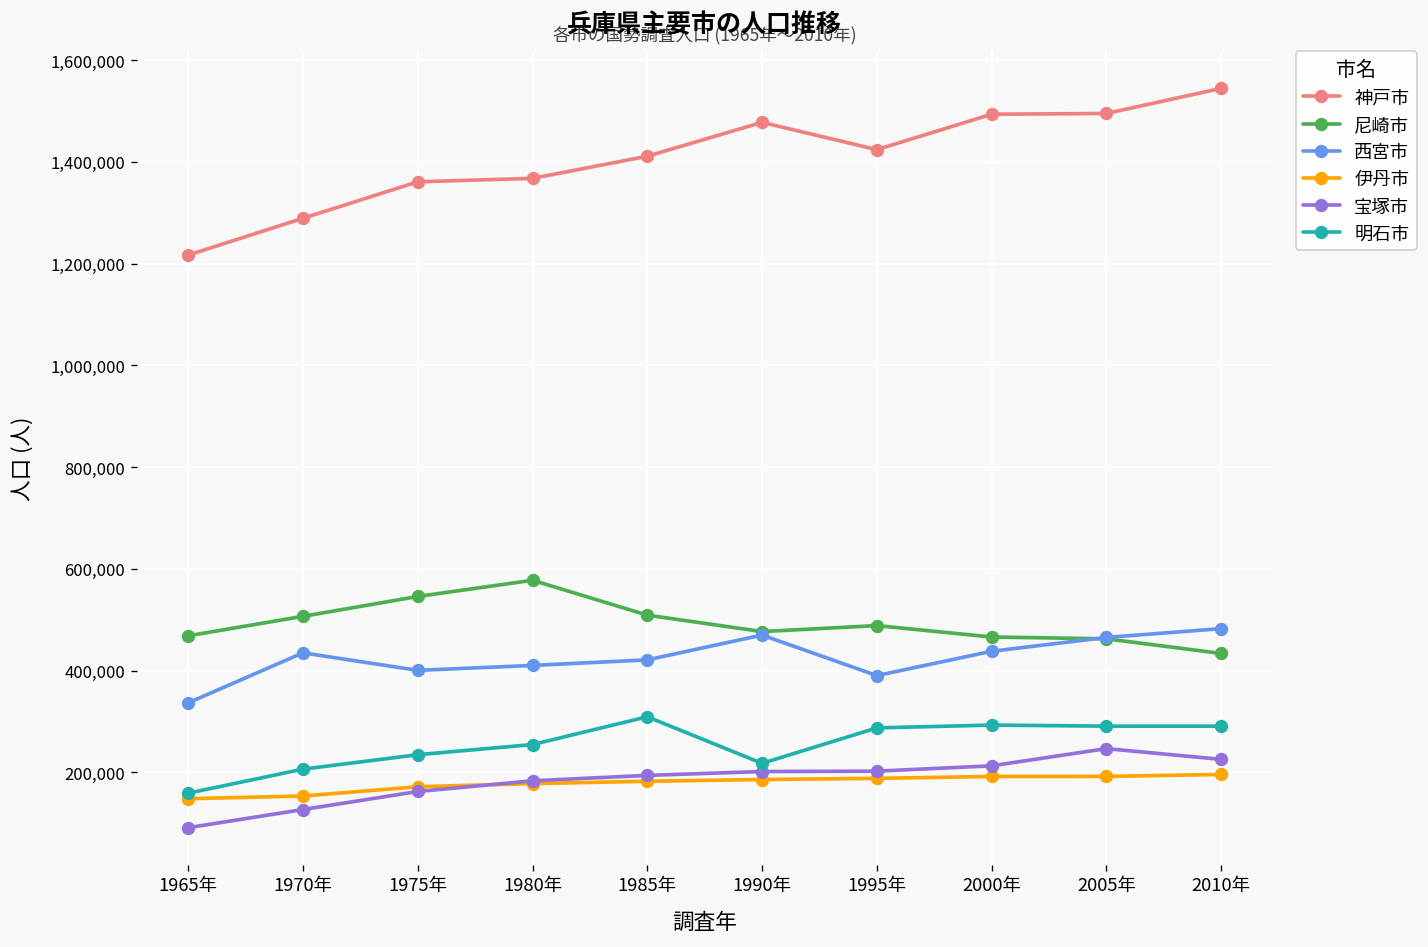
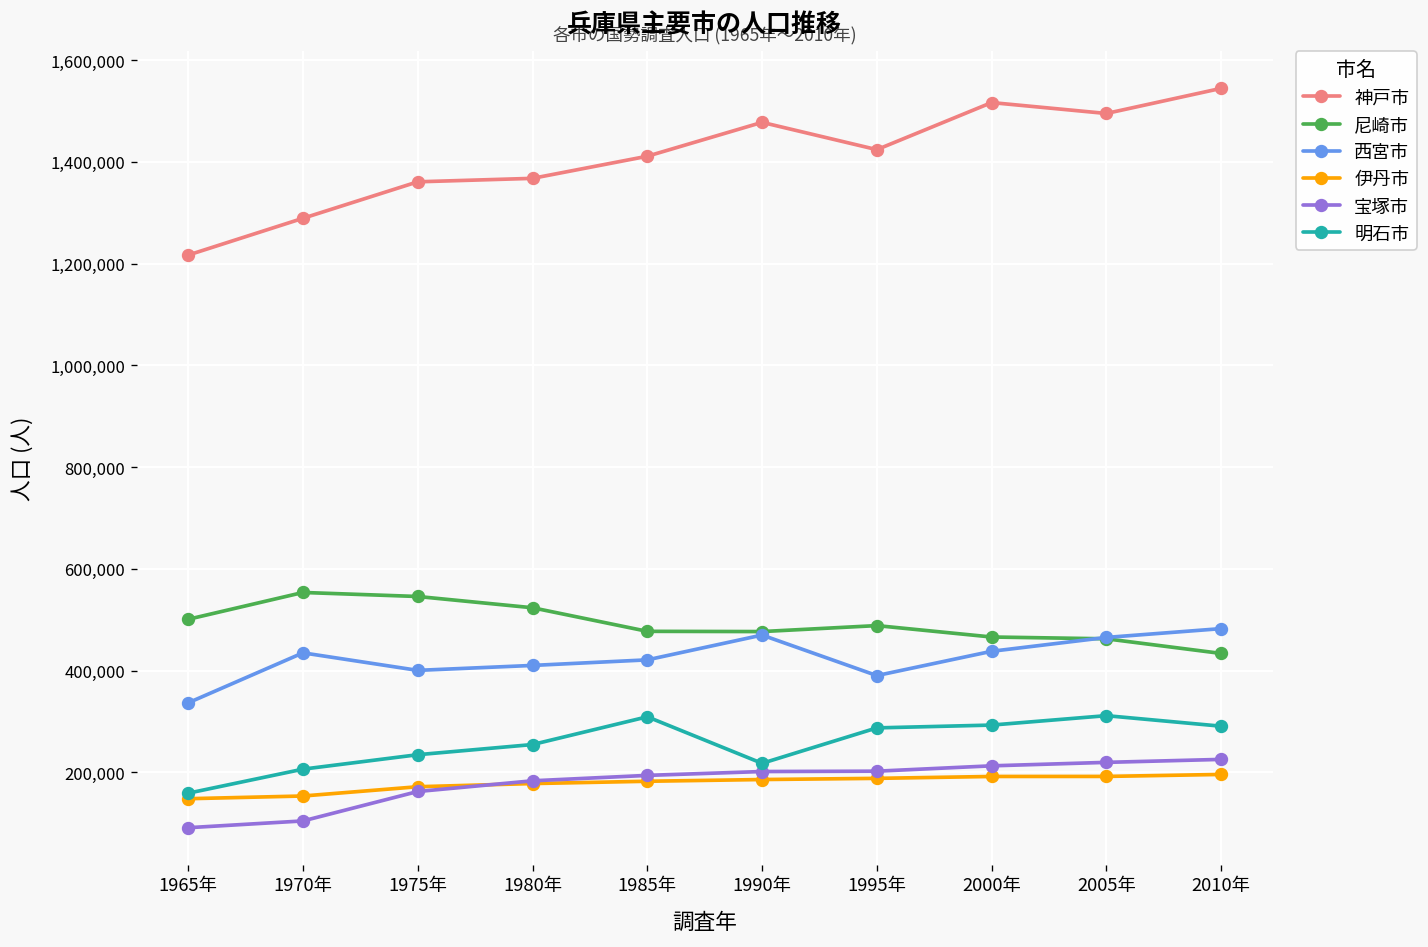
尼崎市, 1965年: 470,000 -> 500,000
尼崎市, 1970年: 510,000 -> 550,000
宝塚市, 1970年: 130,000 -> 100,000
尼崎市, 1980年: 580,000 -> 520,000
尼崎市, 1985年: 510,000 -> 480,000
神戸市, 2000年: 1,490,000 -> 1,520,000
宝塚市, 2005年: 250,000 -> 220,000
明石市, 2005年: 290,000 -> 310,000
